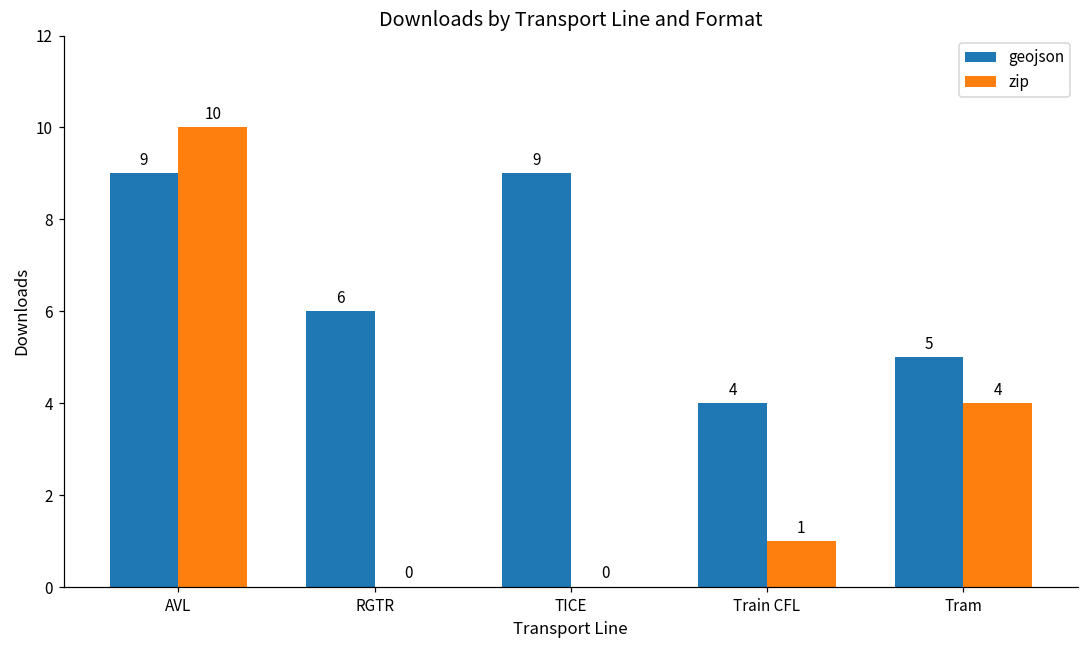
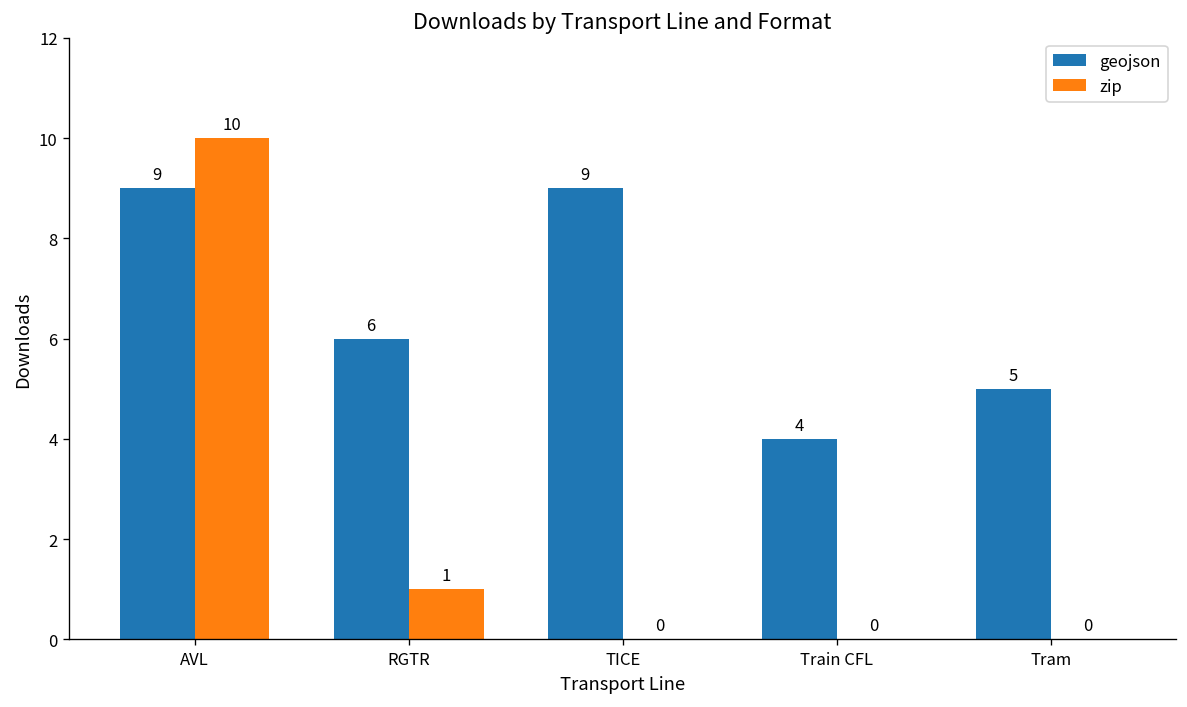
zip, RGTR: 0 -> 1
zip, Train CFL: 1 -> 0
zip, Tram: 4 -> 0
